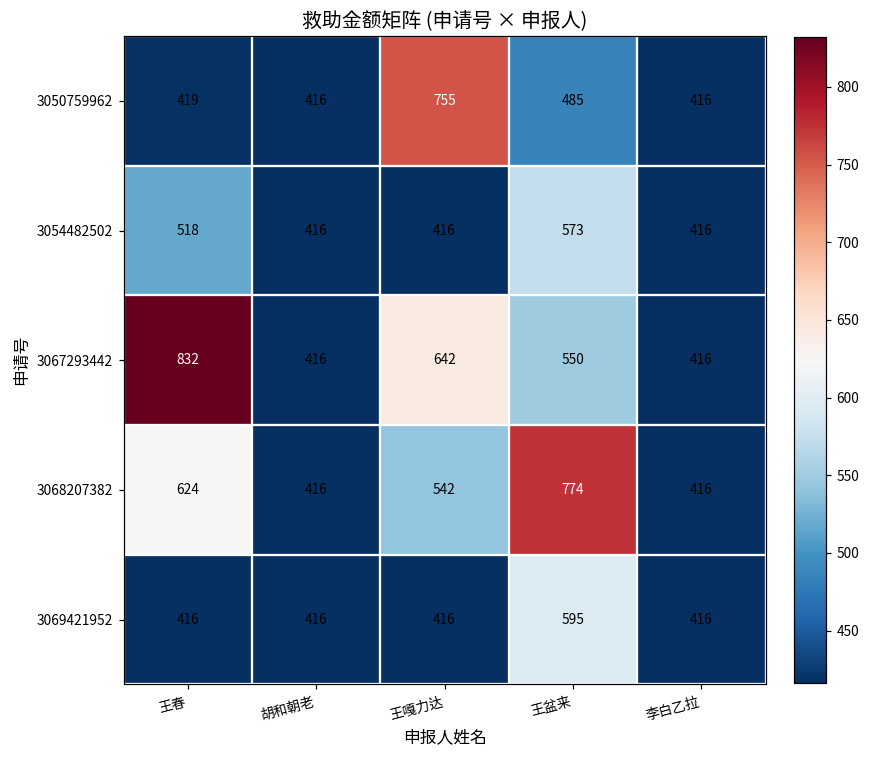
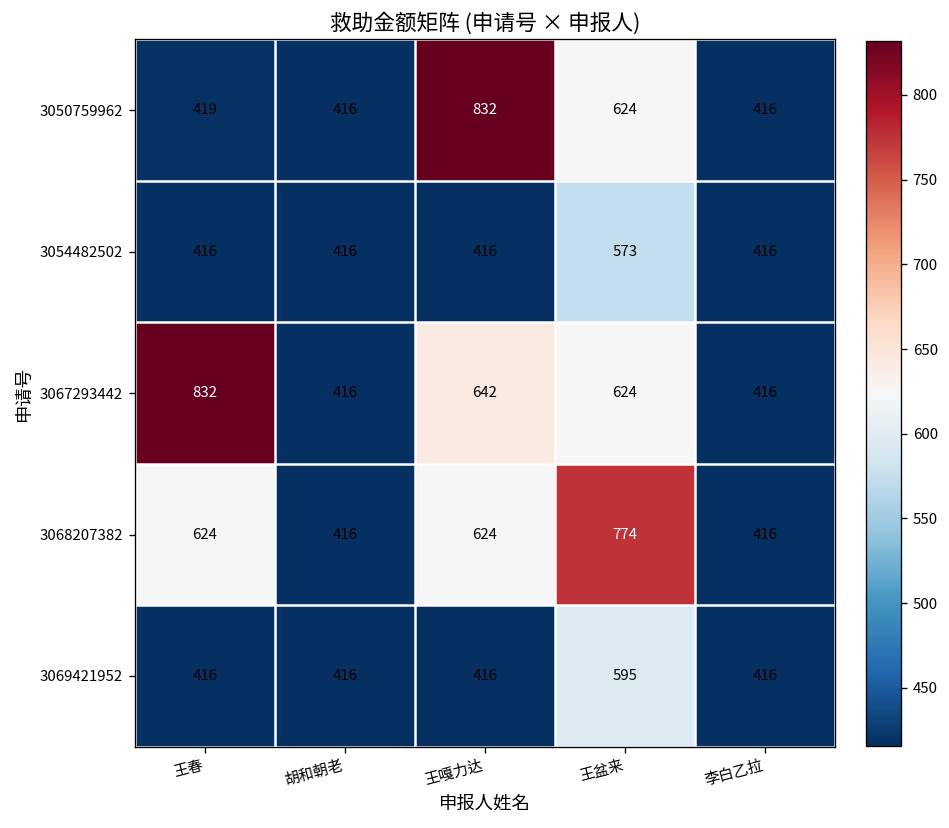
3050759962, 王嘎力达: 755 -> 832
3050759962, 王盆来: 485 -> 624
3054482502, 王春: 518 -> 416
3067293442, 王盆来: 550 -> 624
3068207382, 王嘎力达: 542 -> 624
